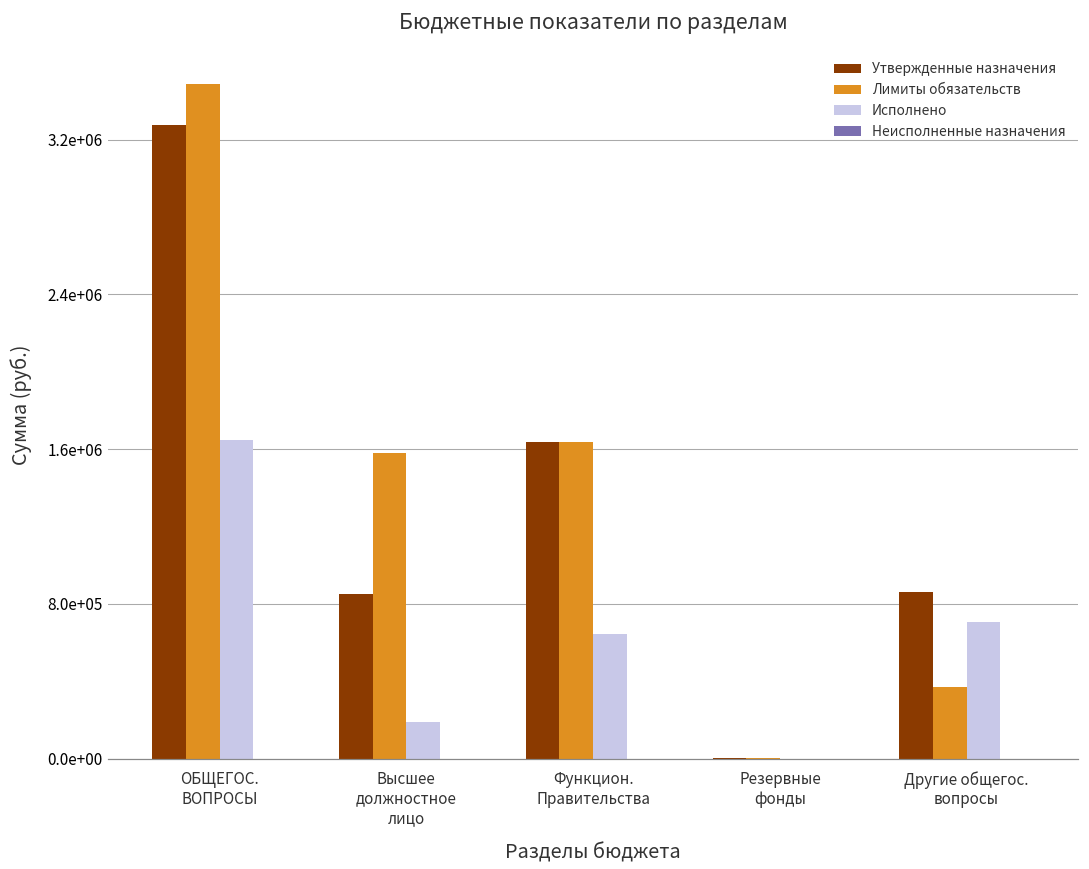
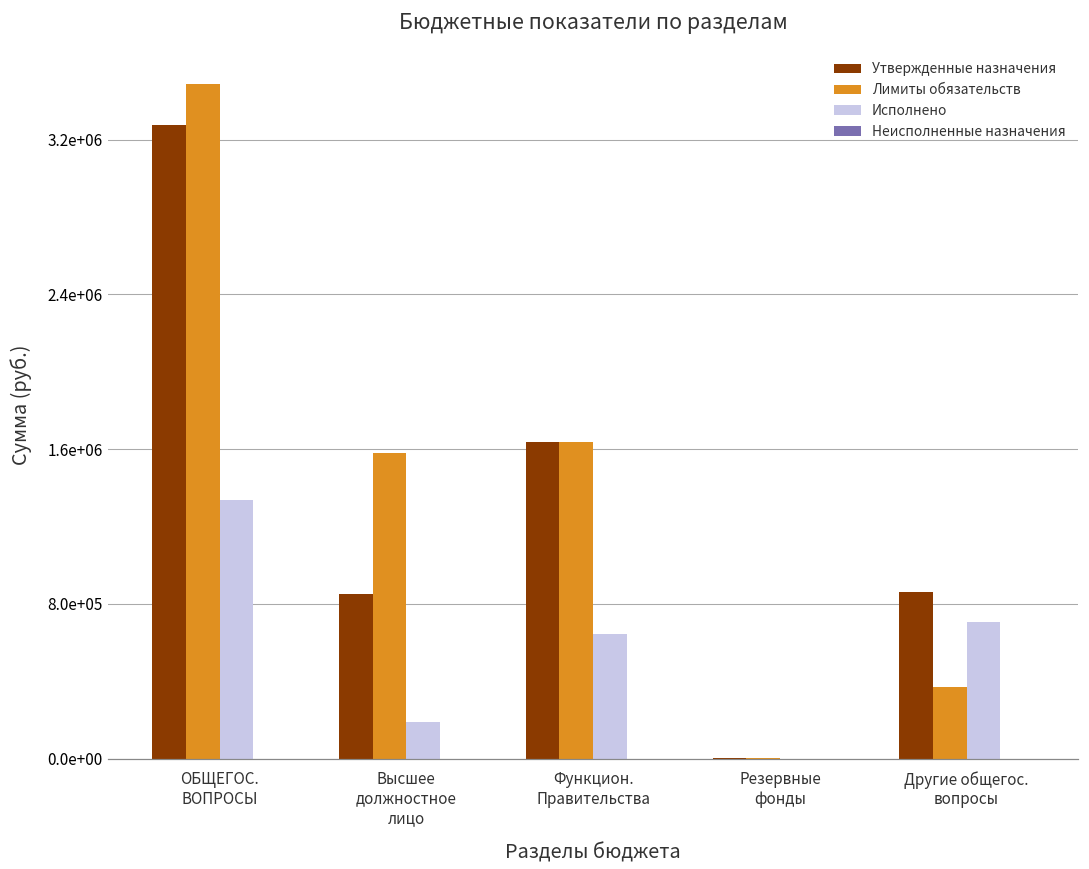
Исполнено, ОБЩЕГОС. ВОПРОСЫ: 1650000 -> 1340000
